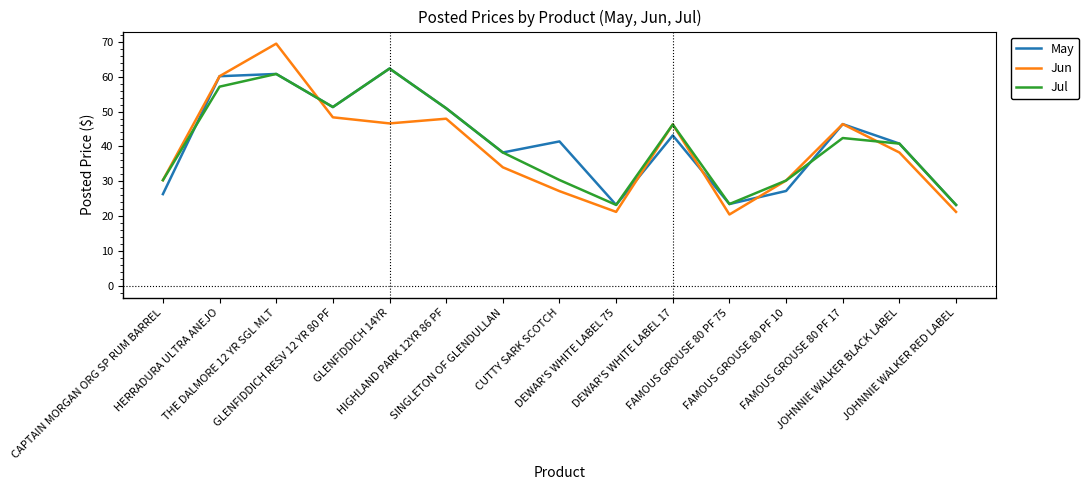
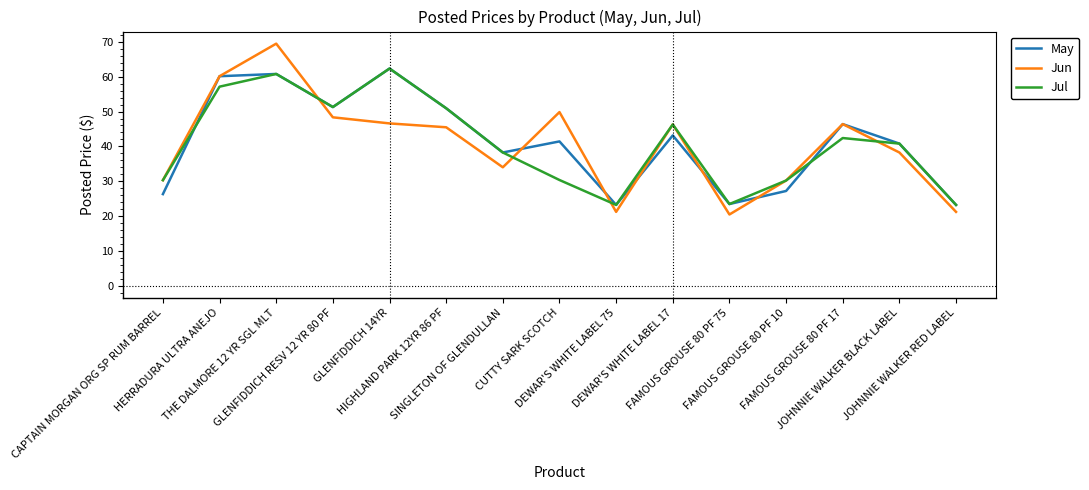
Jun, HIGHLAND PARK 12YR 86 PF: 48 -> 45
Jun, CUTTY SARK SCOTCH: 27 -> 50
